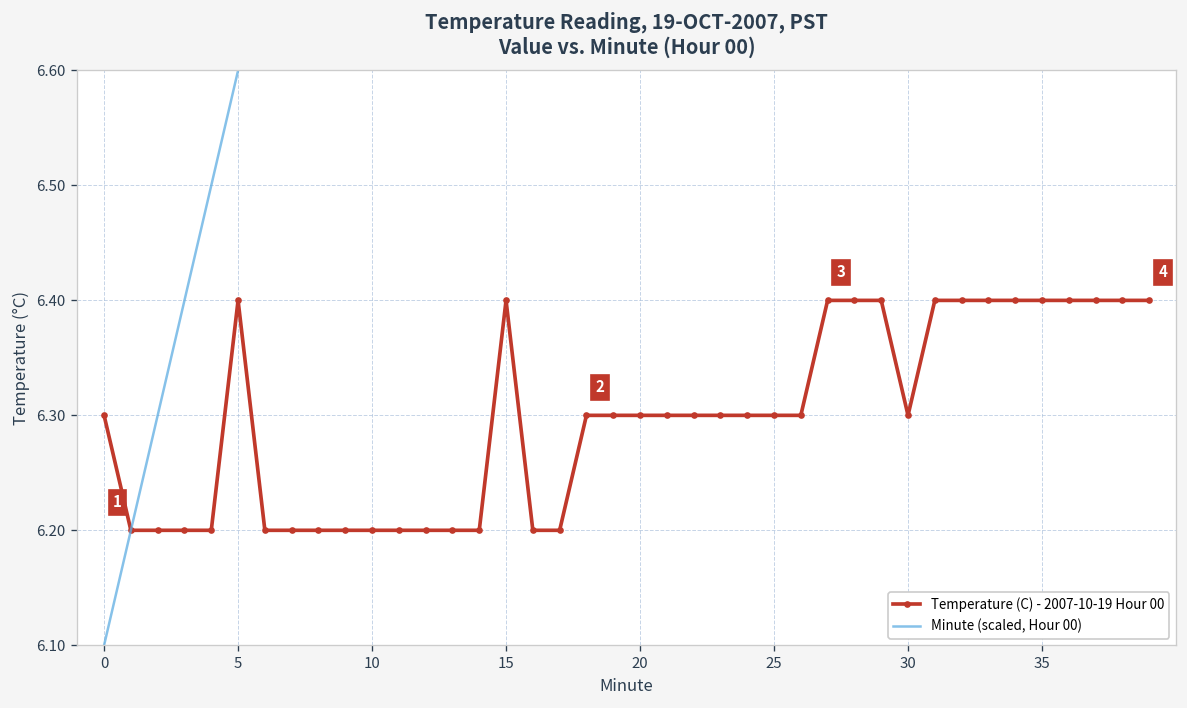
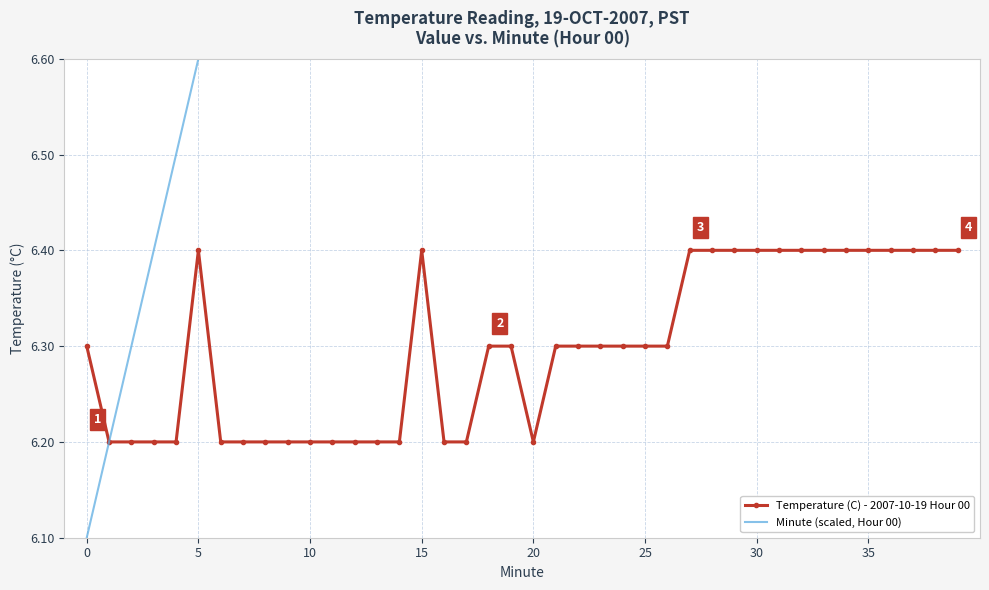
Temperature (C) - 2007-10-19 Hour 00, 20: 6.3 -> 6.2
Temperature (C) - 2007-10-19 Hour 00, 30: 6.3 -> 6.4
